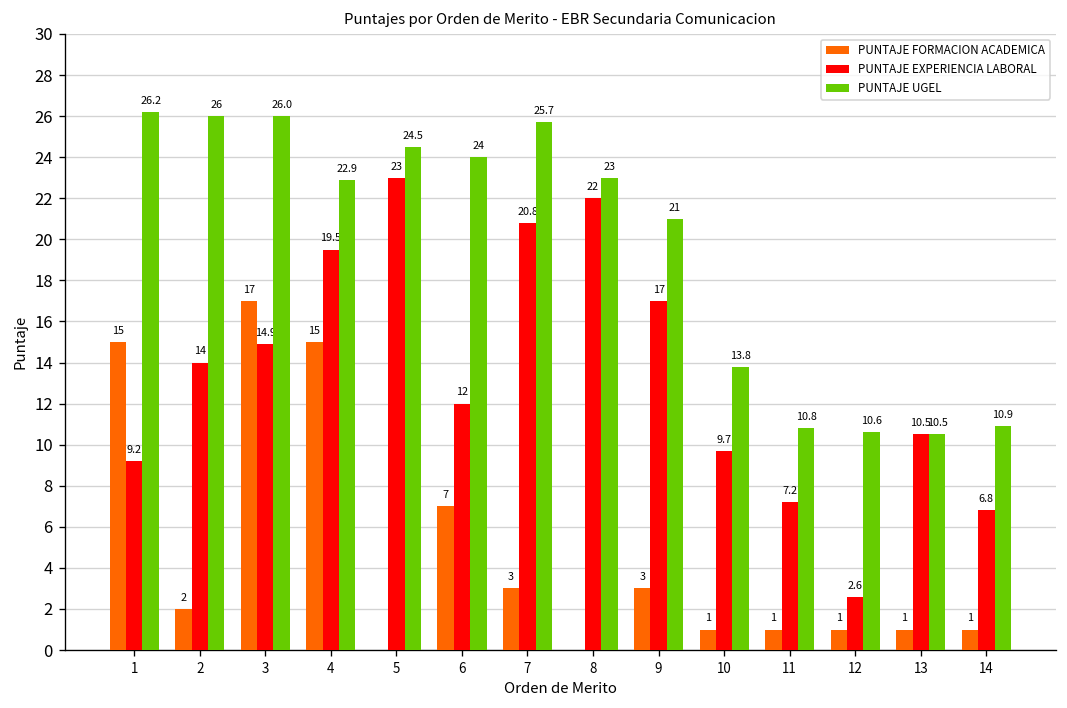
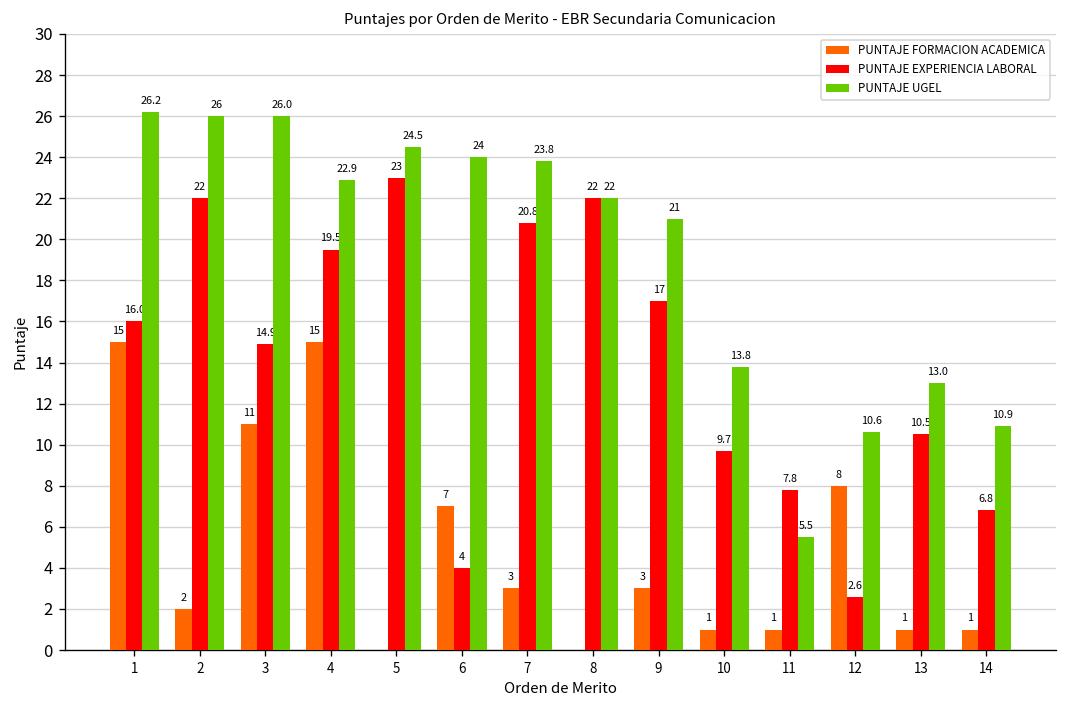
PUNTAJE EXPERIENCIA LABORAL, 1: 9.2 -> 16.0
PUNTAJE EXPERIENCIA LABORAL, 2: 14 -> 22
PUNTAJE FORMACION ACADEMICA, 3: 17 -> 11
PUNTAJE EXPERIENCIA LABORAL, 6: 12 -> 4
PUNTAJE UGEL, 7: 25.7 -> 23.8
PUNTAJE UGEL, 8: 23 -> 22
PUNTAJE EXPERIENCIA LABORAL, 11: 7.2 -> 7.8
PUNTAJE UGEL, 11: 10.8 -> 5.5
PUNTAJE FORMACION ACADEMICA, 12: 1 -> 8
PUNTAJE UGEL, 13: 10.5 -> 13.0
